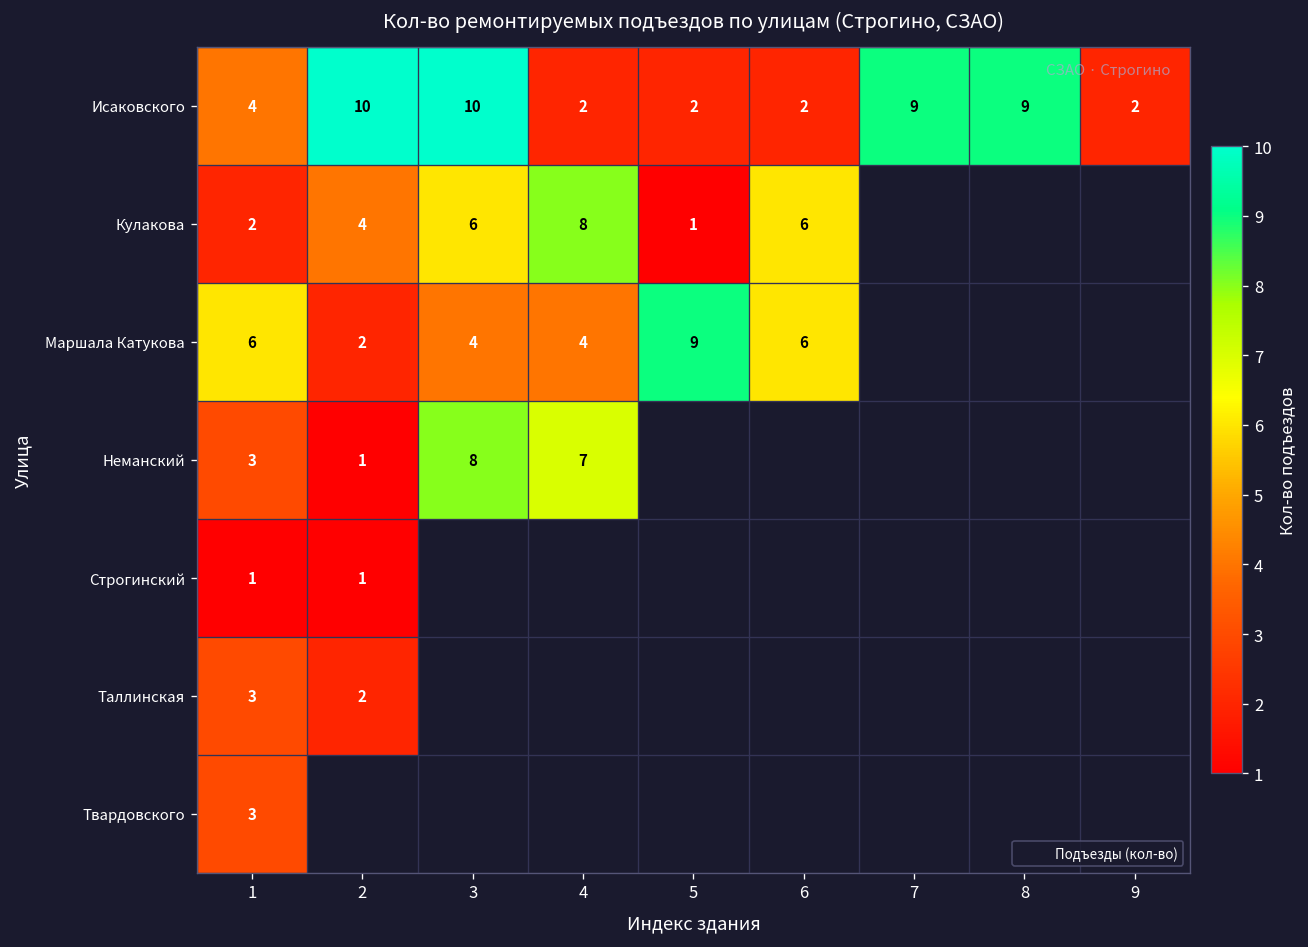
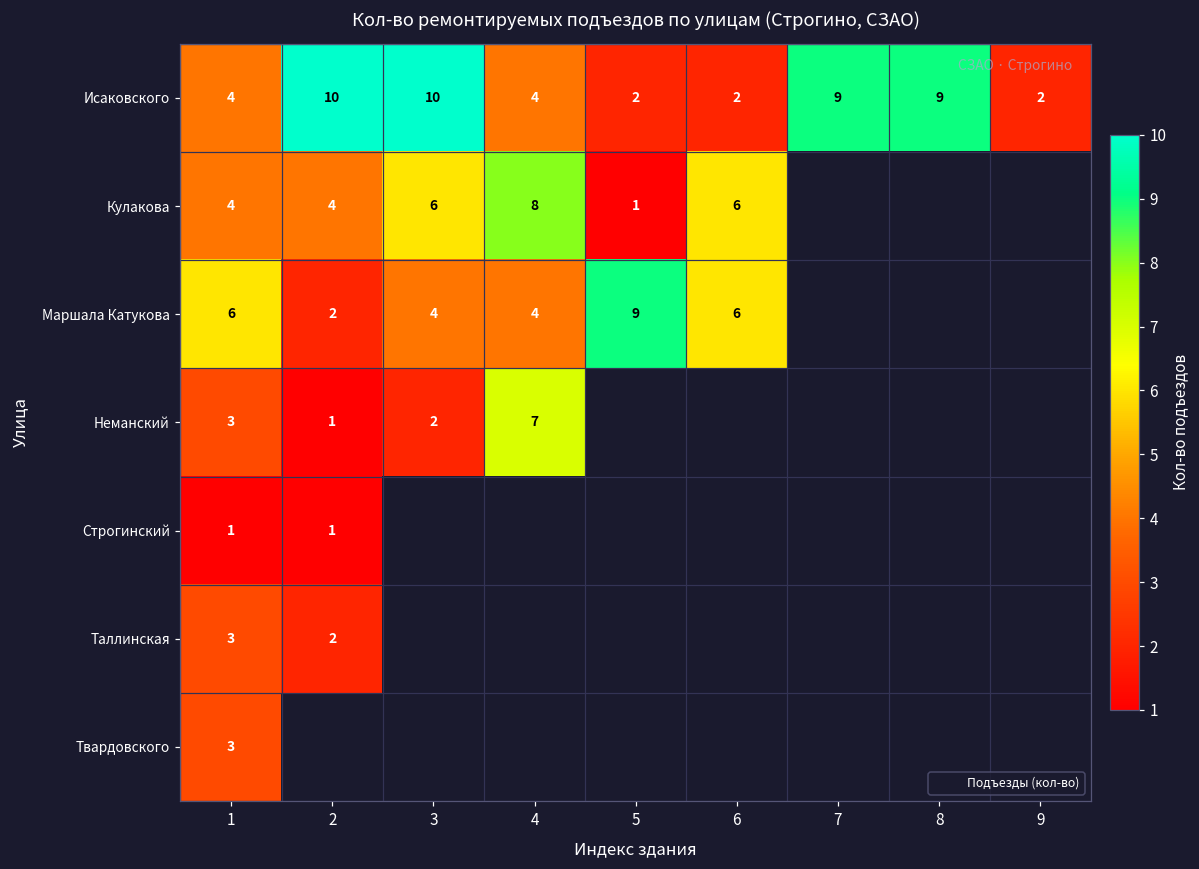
Исаковского, 4: 2 -> 4
Кулакова, 1: 2 -> 4
Неманский, 3: 8 -> 2
